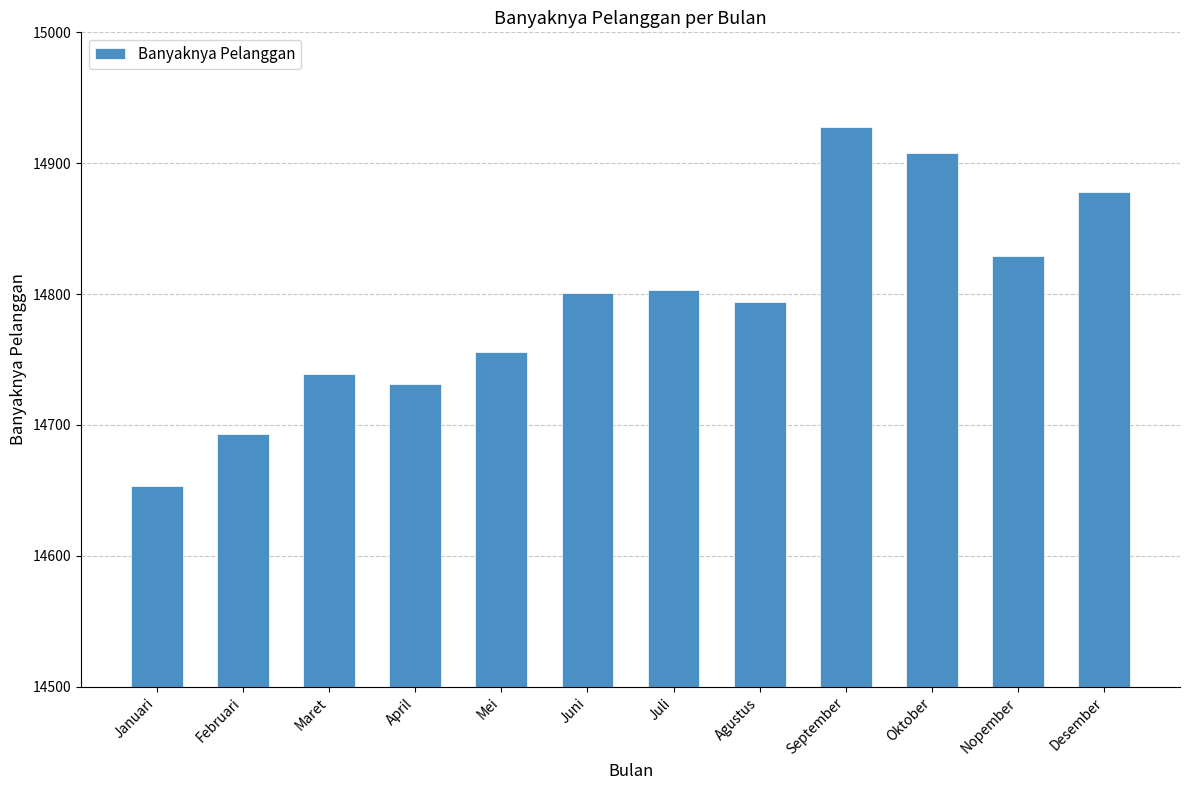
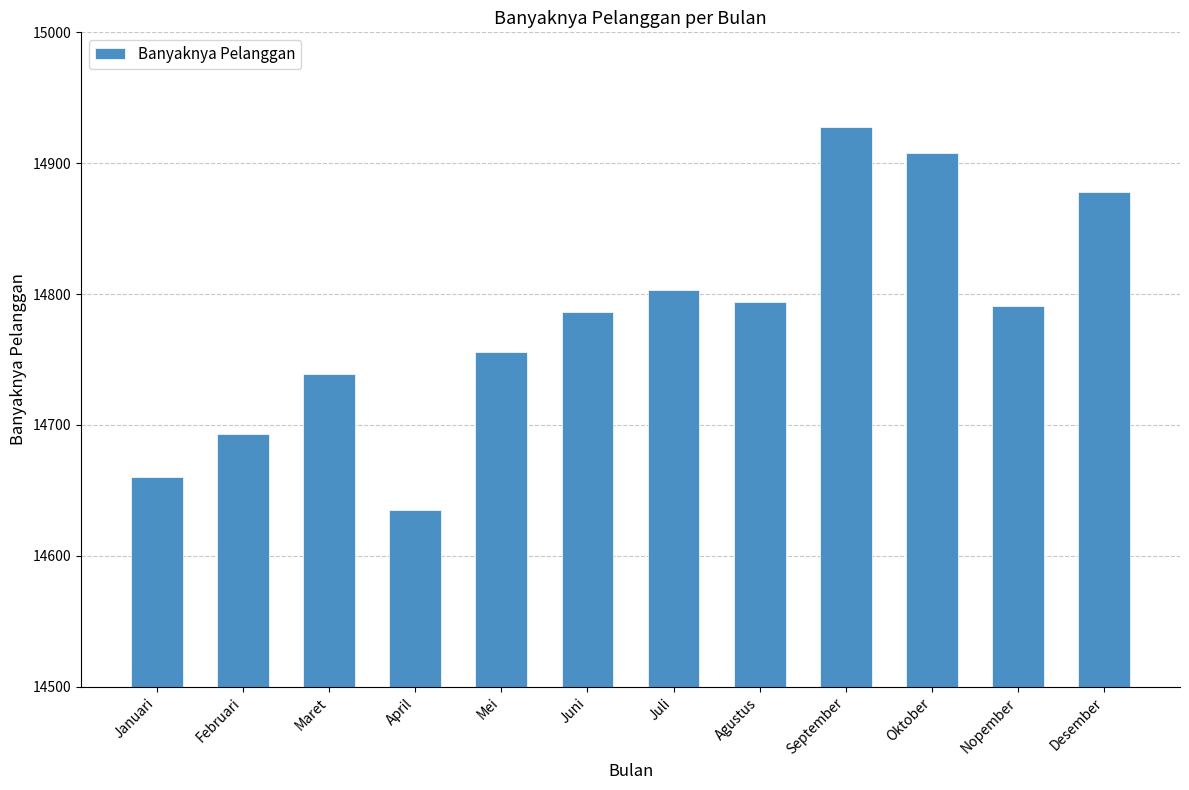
Januari: 14653 -> 14660
April: 14731 -> 14635
Juni: 14801 -> 14786
Nopember: 14829 -> 14791
